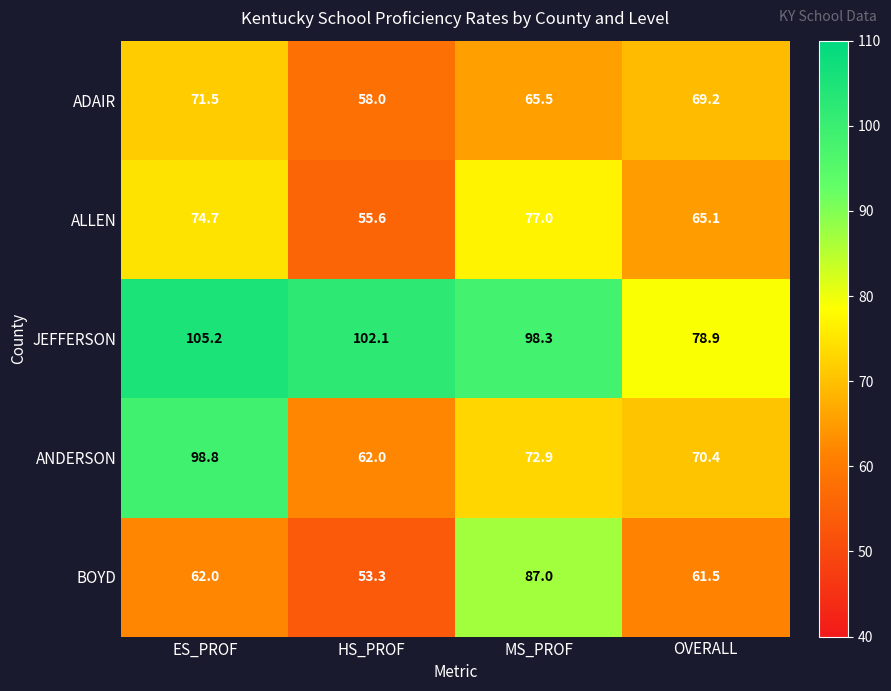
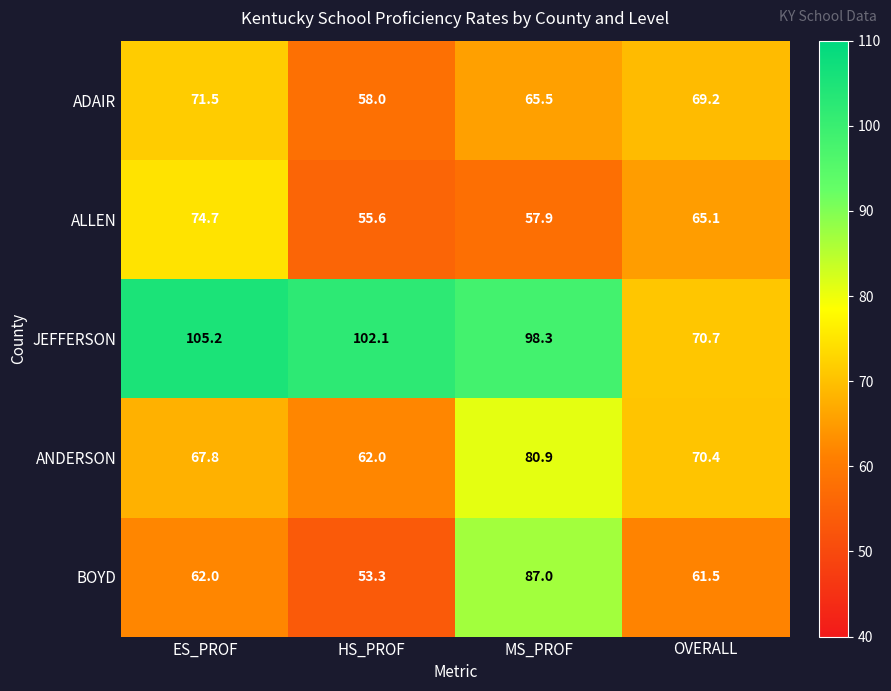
ALLEN, MS_PROF: 77.0 -> 57.9
JEFFERSON, OVERALL: 78.9 -> 70.7
ANDERSON, ES_PROF: 98.8 -> 67.8
ANDERSON, MS_PROF: 72.9 -> 80.9
